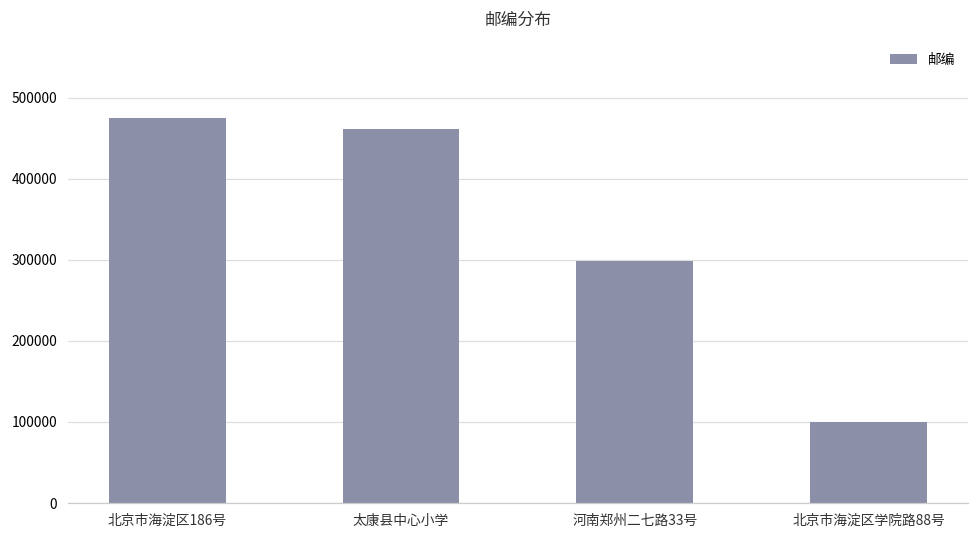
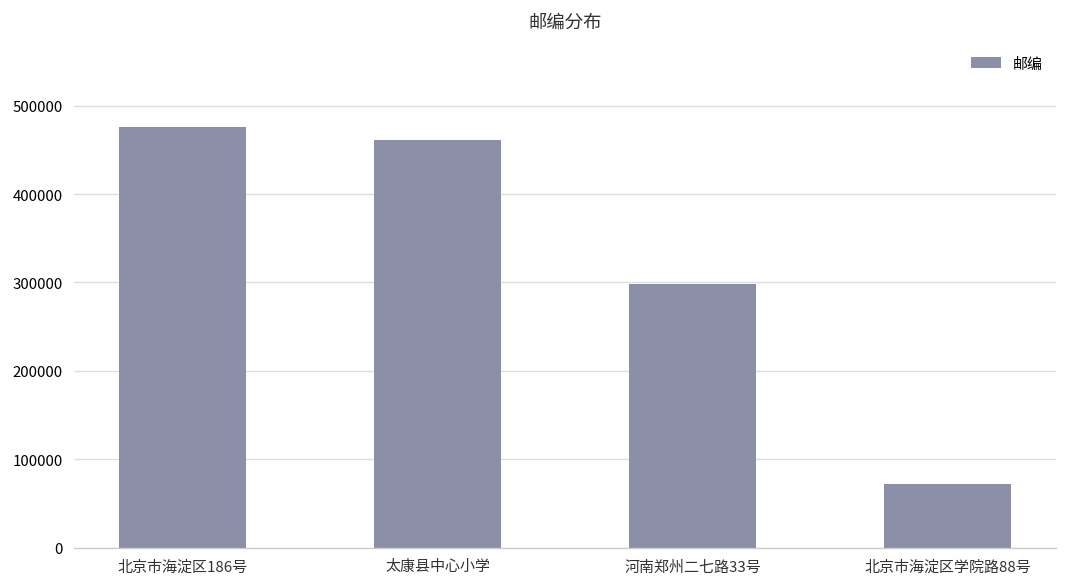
北京市海淀区学院路88号: 100000 -> 70000
